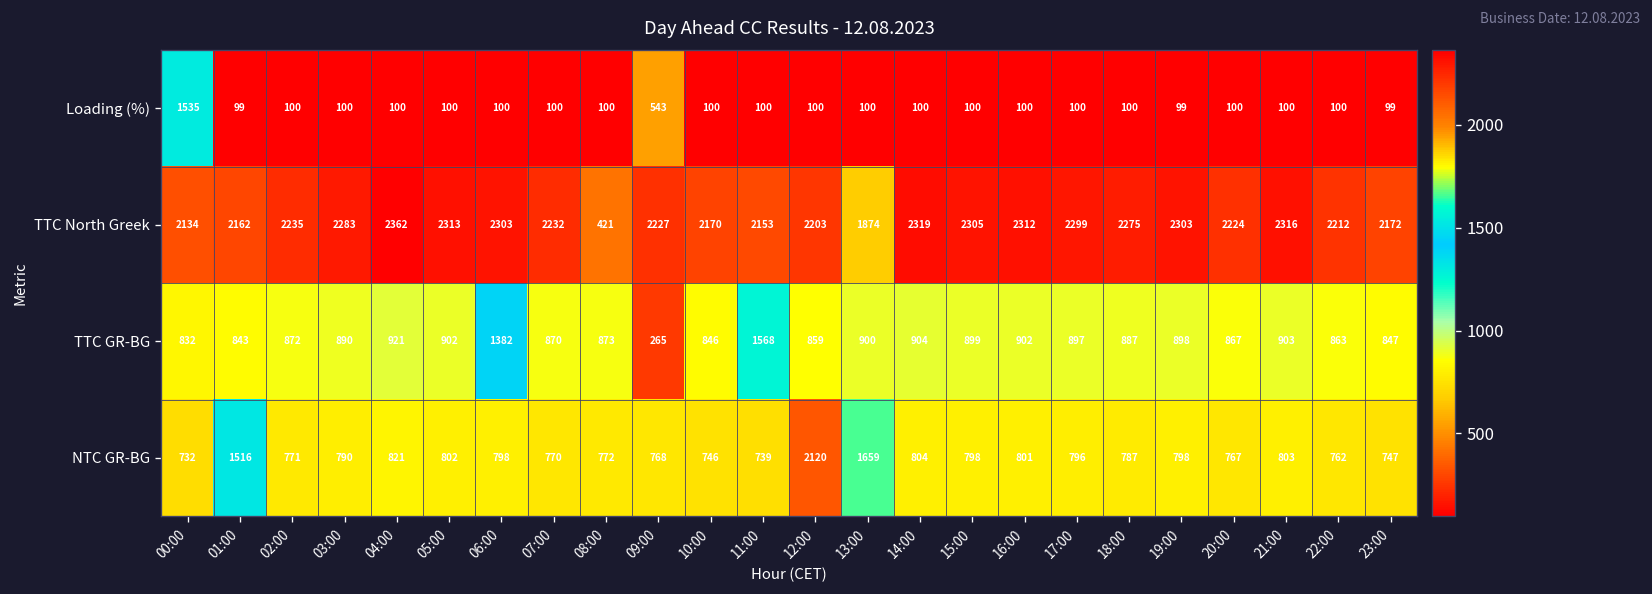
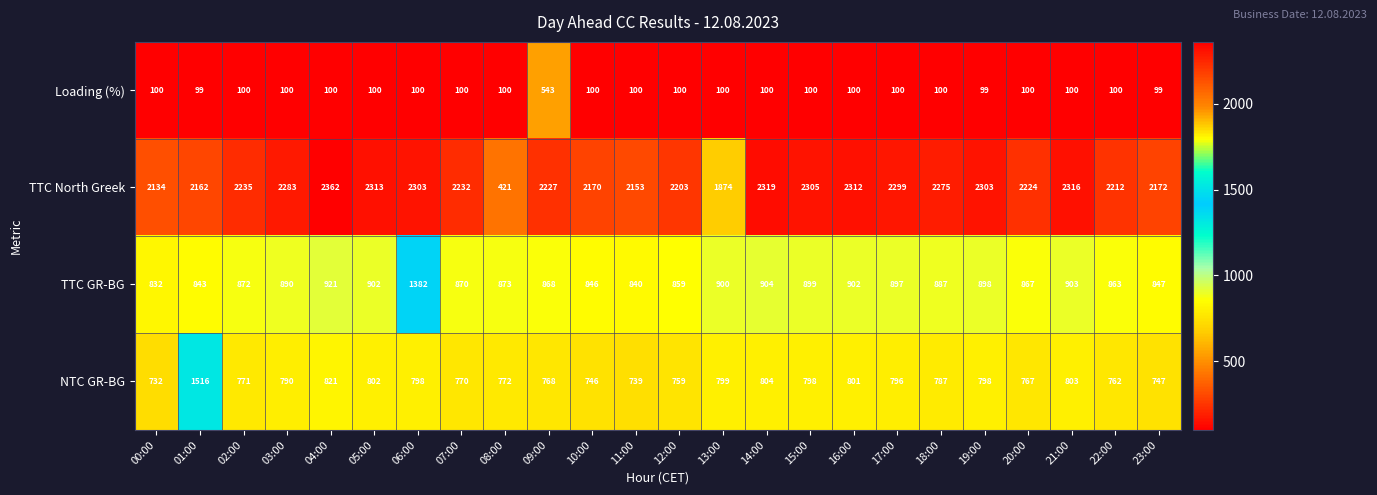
Loading (%), 00:00: 1535 -> 100
TTC GR-BG, 09:00: 265 -> 868
TTC GR-BG, 11:00: 1568 -> 840
NTC GR-BG, 12:00: 2120 -> 759
NTC GR-BG, 13:00: 1659 -> 799
